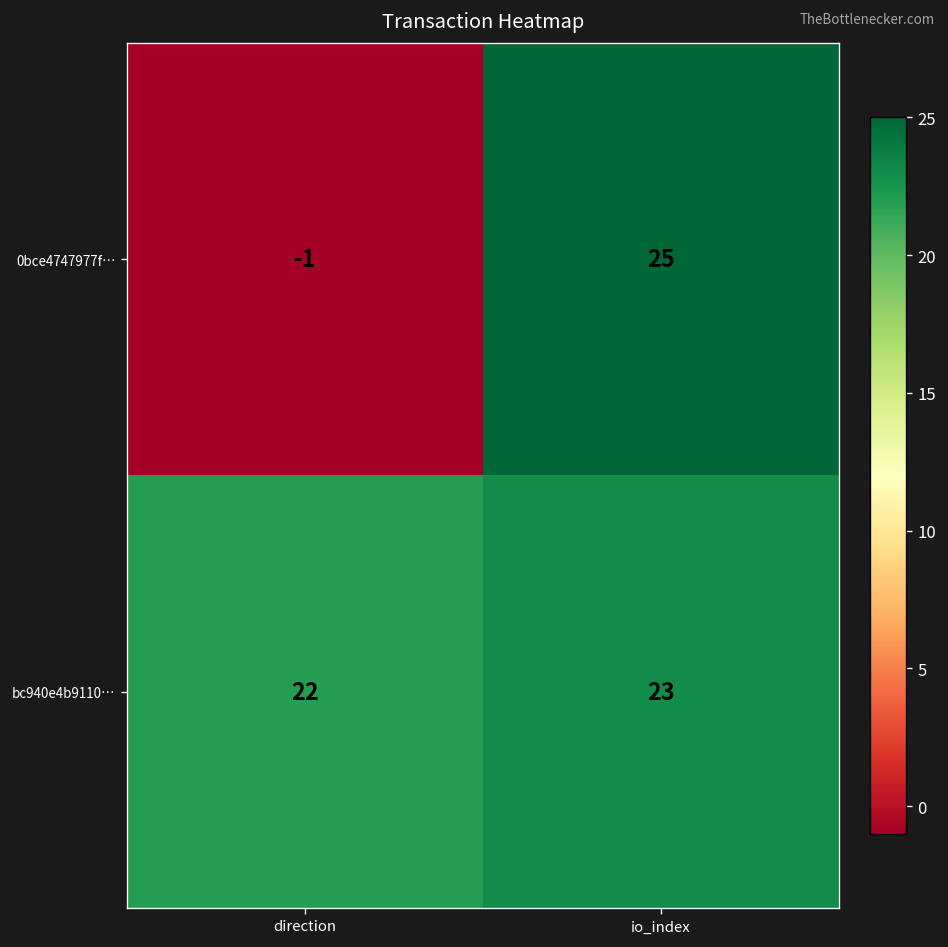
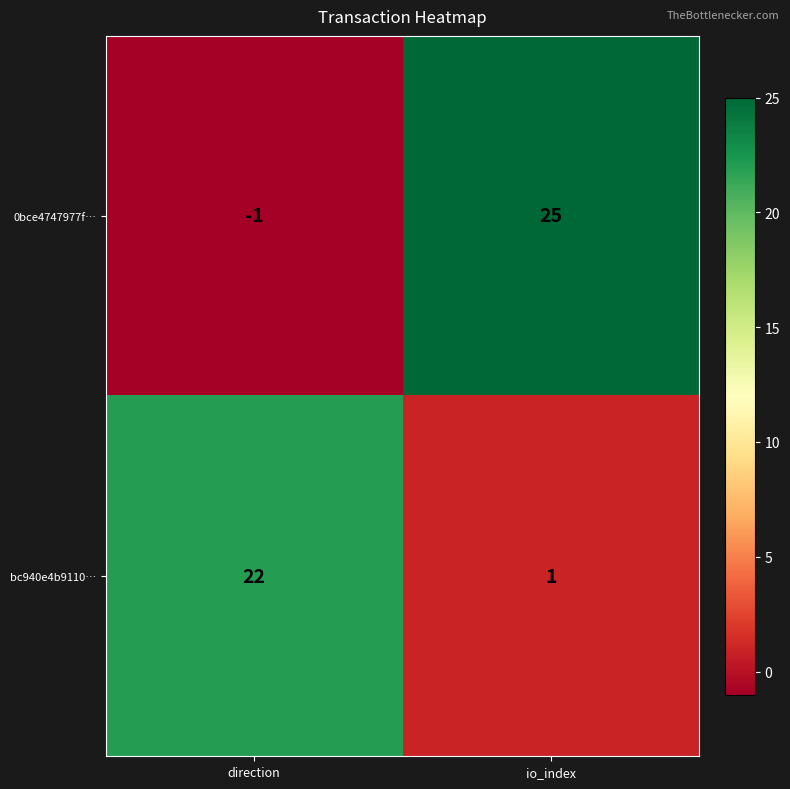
bc940e4b9110…, io_index: 23 -> 1
